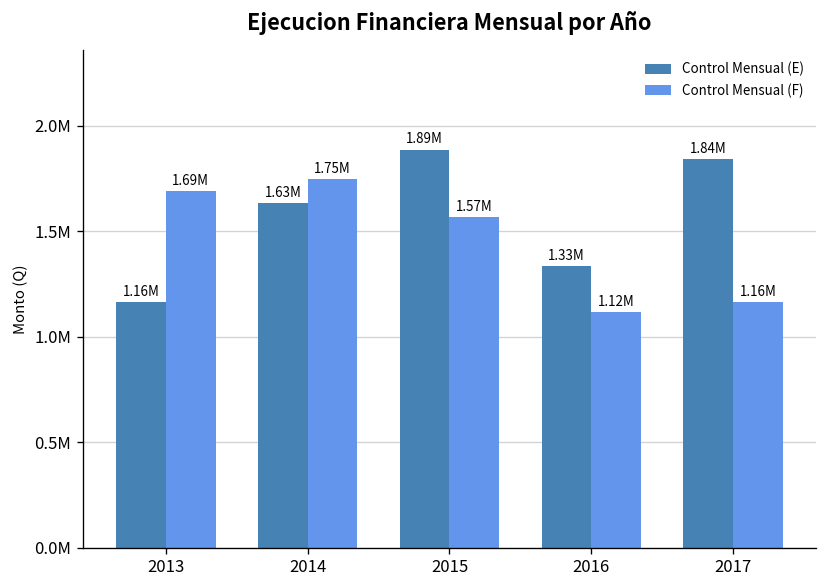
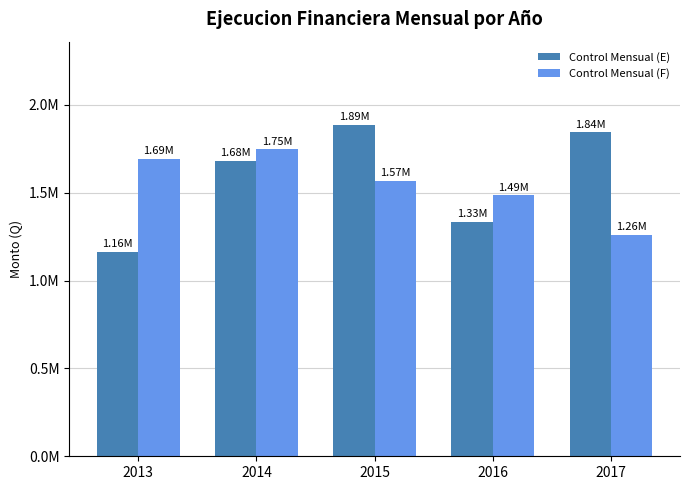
Control Mensual (E), 2014: 1.63M -> 1.68M
Control Mensual (F), 2016: 1.12M -> 1.49M
Control Mensual (F), 2017: 1.16M -> 1.26M
